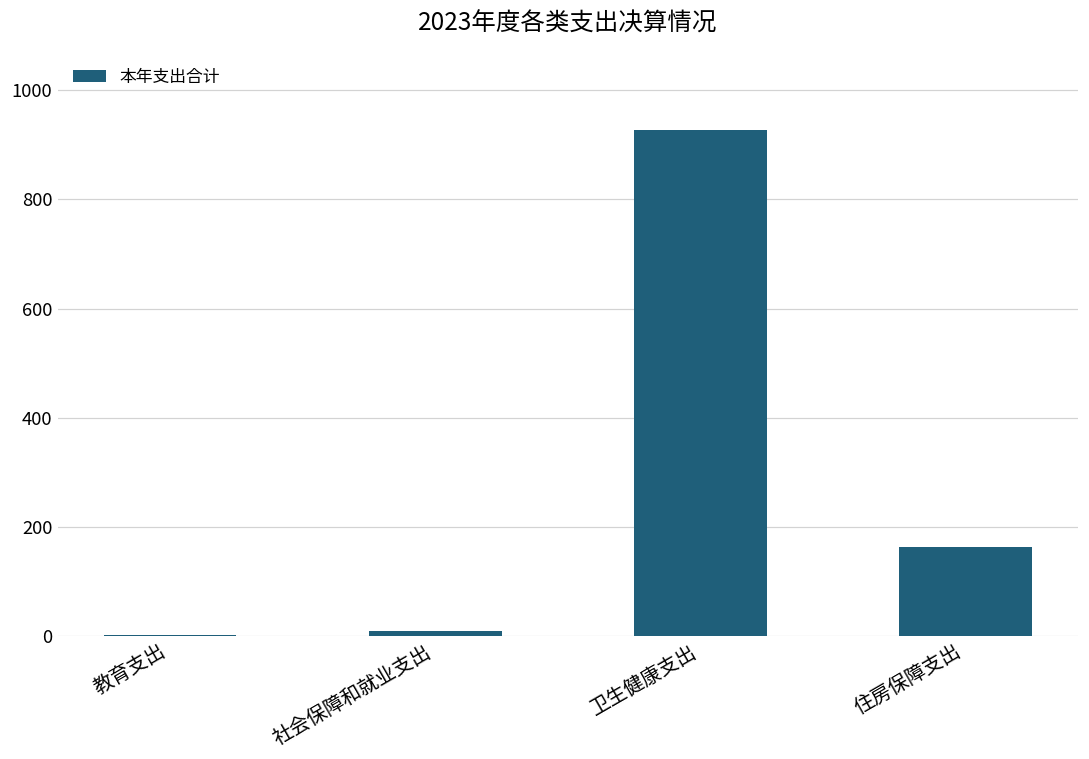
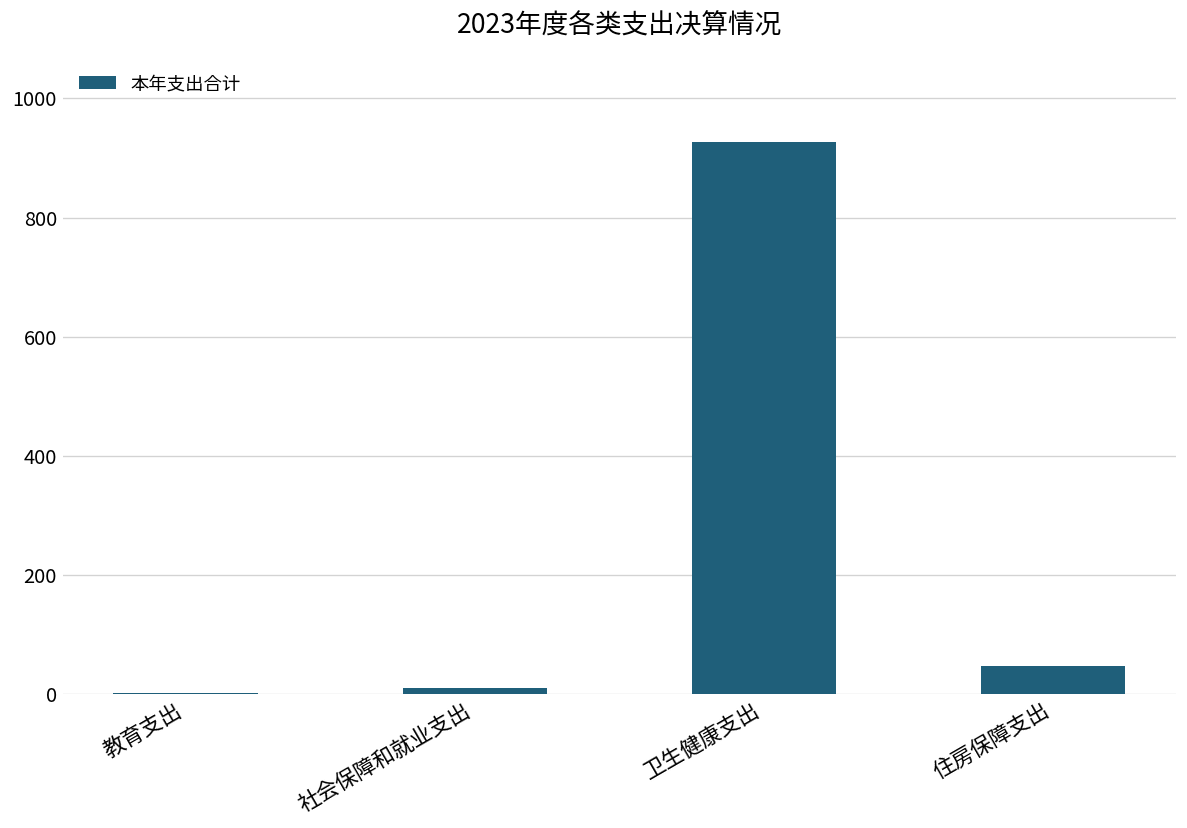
住房保障支出: 160 -> 50
